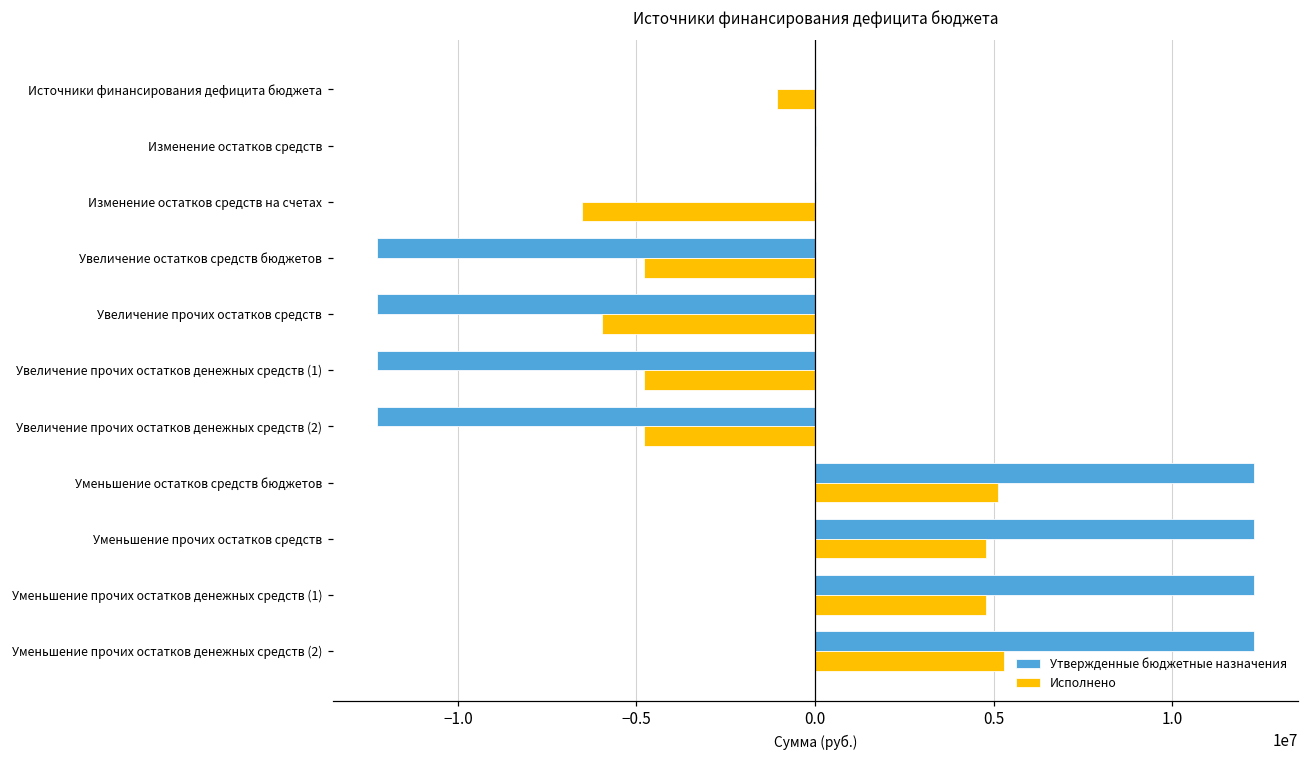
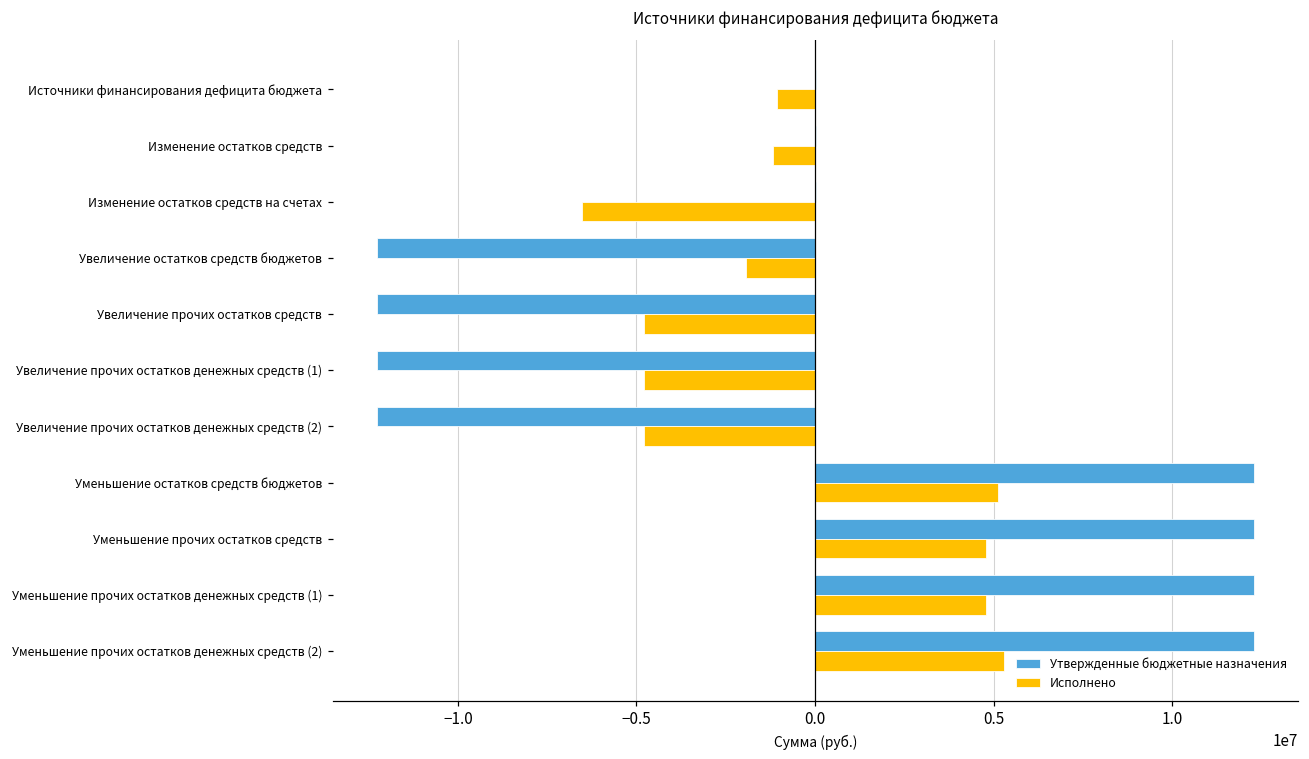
Исполнено, Изменение остатков средств: 0 -> -1200000
Исполнено, Увеличение остатков средств бюджетов: -4800000 -> -1900000
Исполнено, Увеличение прочих остатков средств: -6000000 -> -4800000
